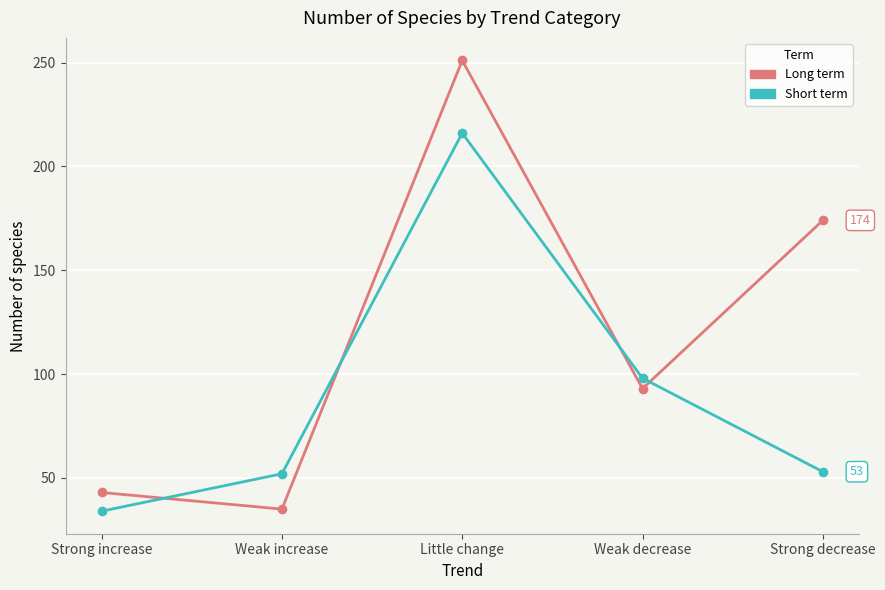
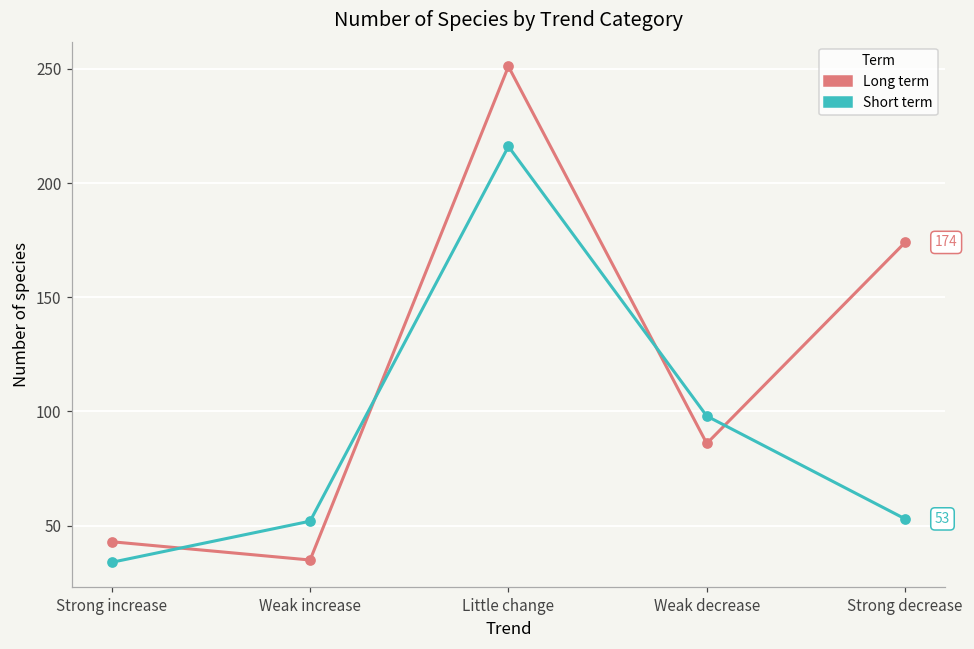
Long term, Weak decrease: 93 -> 86
